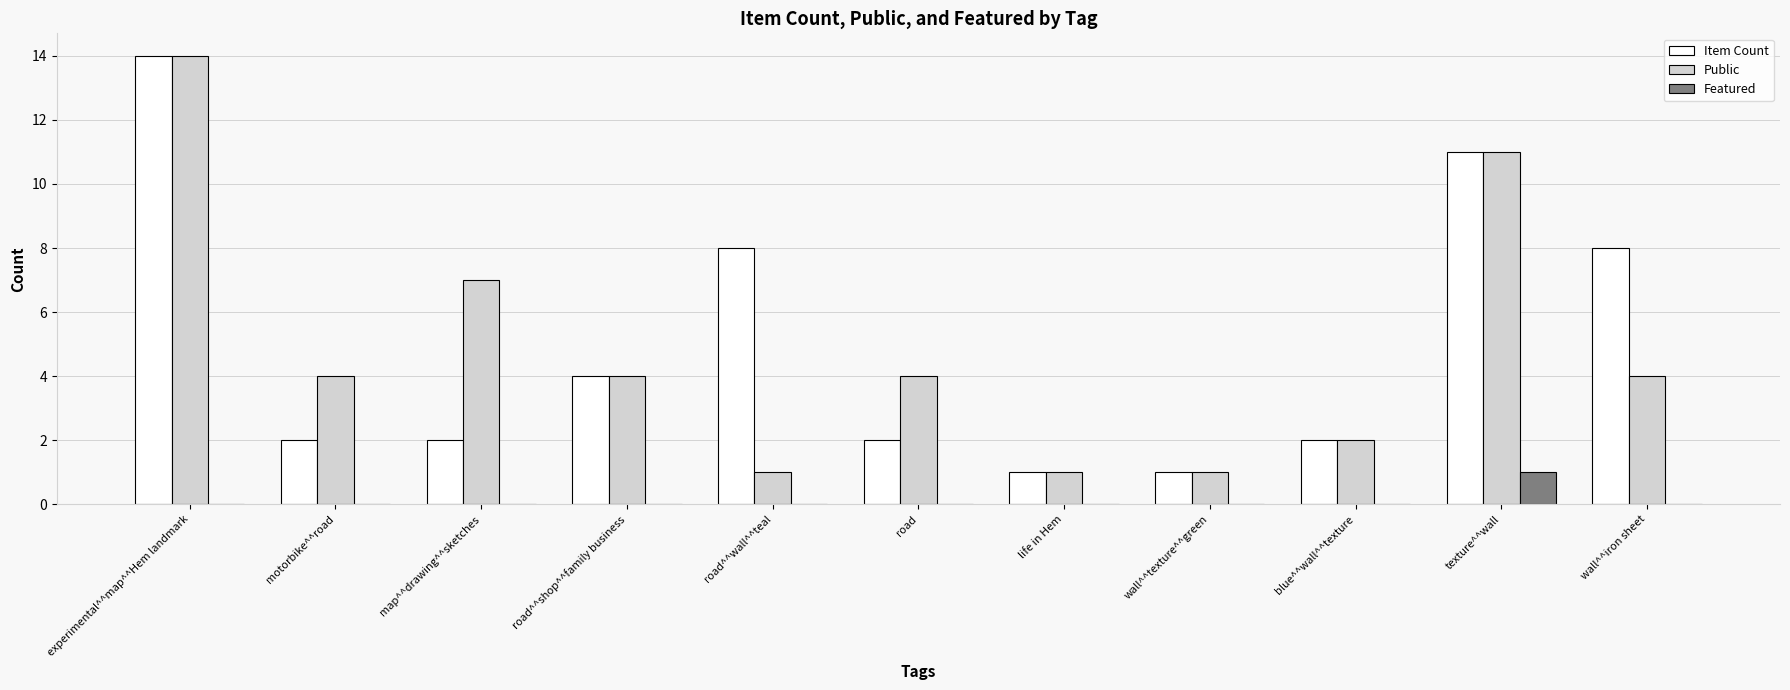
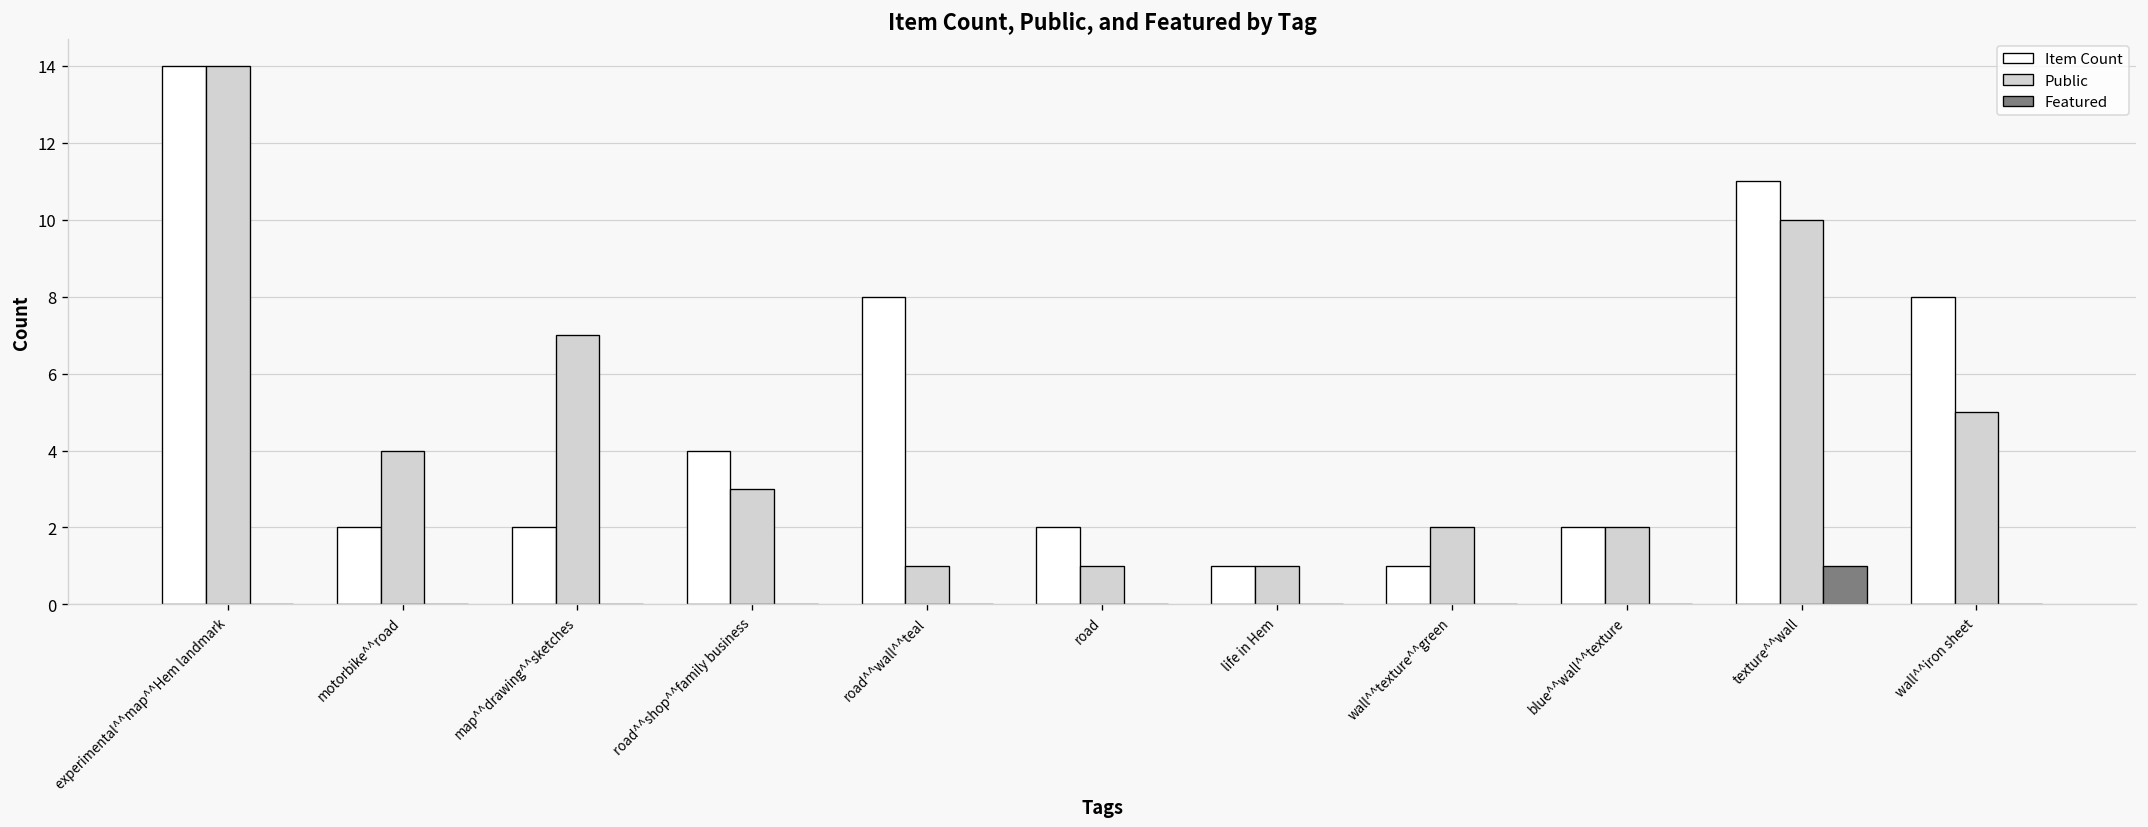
Public, road^^shop^^family business: 4 -> 3
Public, road: 4 -> 1
Public, wall^^texture^^green: 1 -> 2
Public, texture^^wall: 11 -> 10
Public, wall^^iron sheet: 4 -> 5
